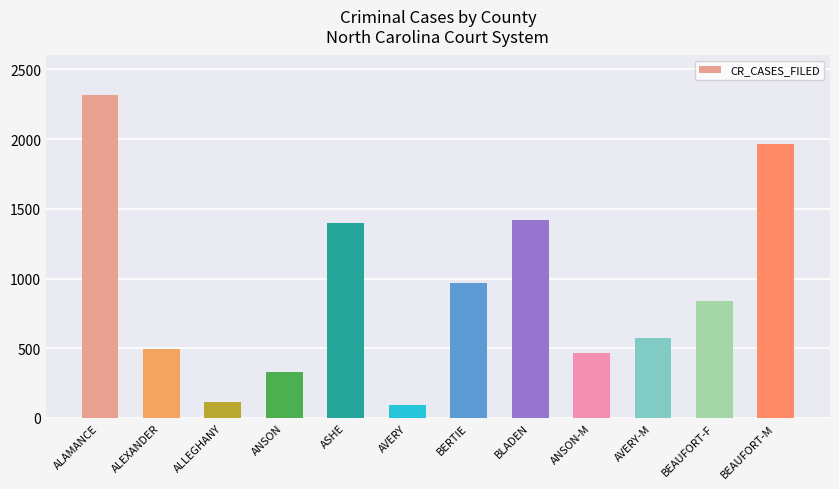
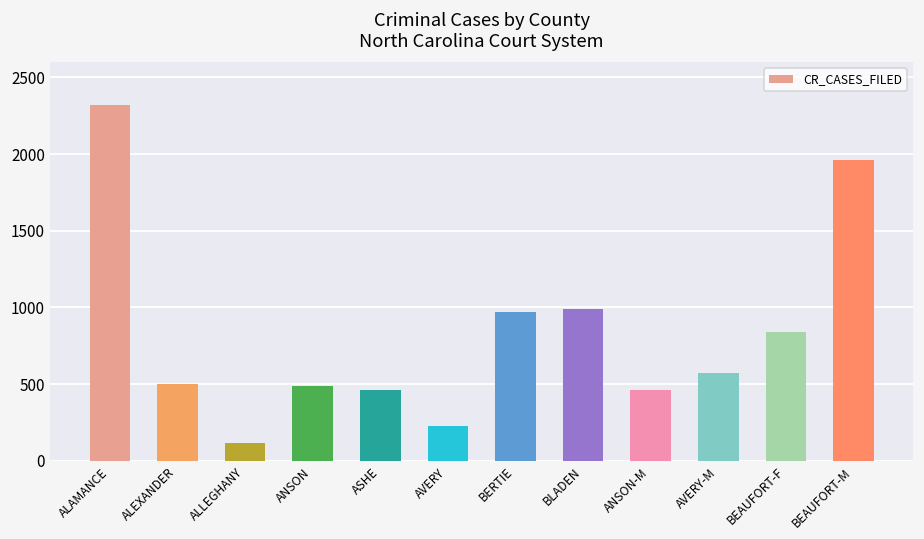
ANSON: 330 -> 490
ASHE: 1400 -> 460
AVERY: 90 -> 230
BLADEN: 1420 -> 990
